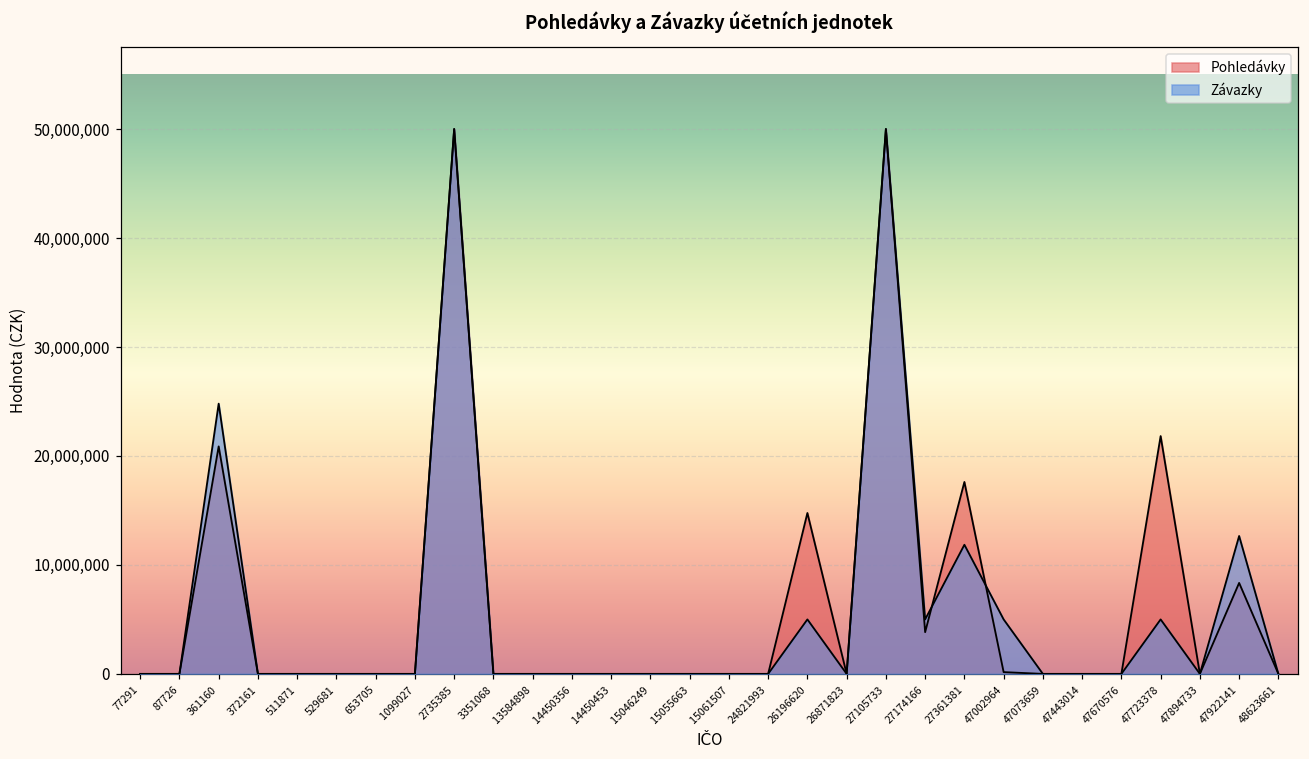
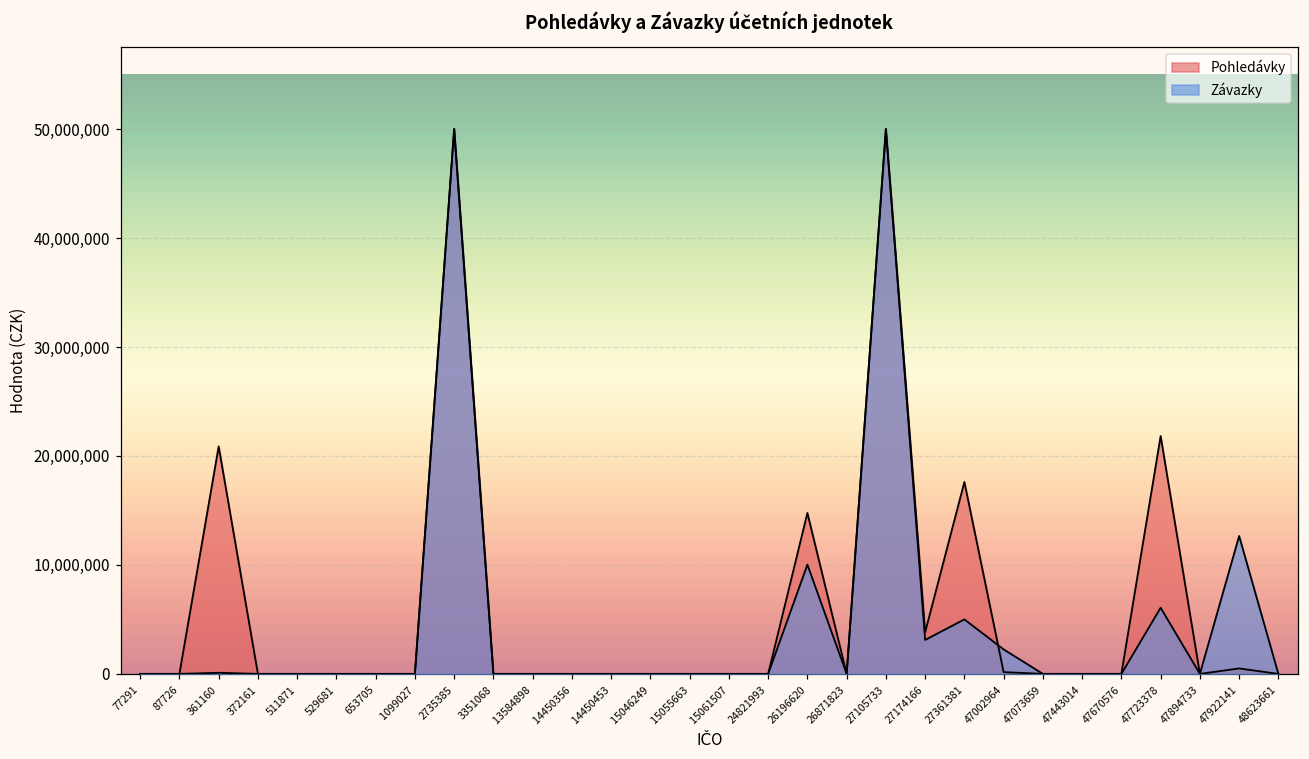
Závazky, 361160: 25,000,000 -> 0
Závazky, 26196620: 5,000,000 -> 10,000,000
Závazky, 27174166: 5,000,000 -> 3,000,000
Závazky, 27361381: 12,000,000 -> 5,000,000
Závazky, 47002964: 5,000,000 -> 2,000,000
Závazky, 47723378: 5,000,000 -> 6,000,000
Pohledávky, 47922141: 8,000,000 -> 1,000,000
